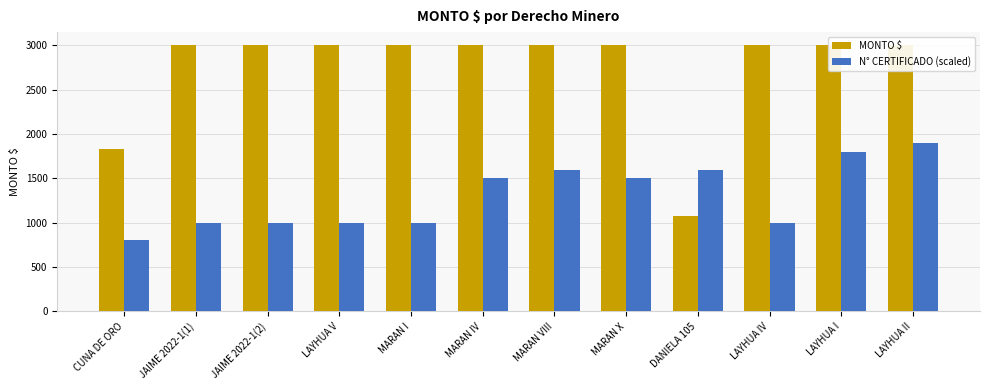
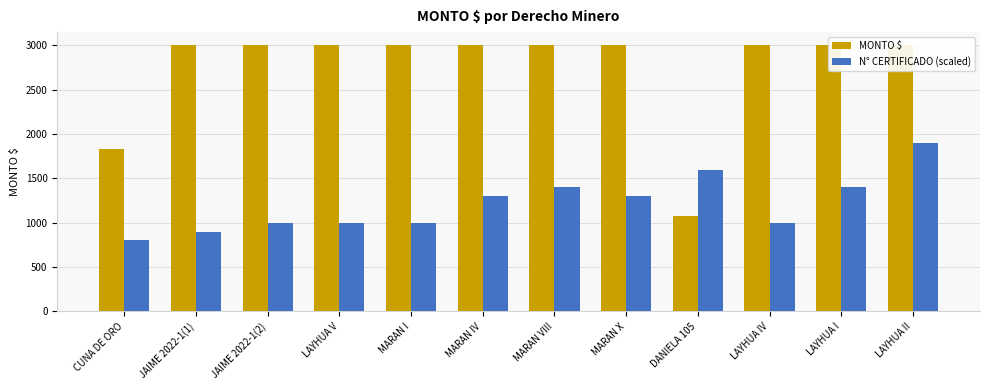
N° CERTIFICADO (scaled), JAIME 2022-1(1): 1000 -> 900
N° CERTIFICADO (scaled), MARAN IV: 1500 -> 1300
N° CERTIFICADO (scaled), MARAN VIII: 1600 -> 1400
N° CERTIFICADO (scaled), MARAN X: 1500 -> 1300
N° CERTIFICADO (scaled), LAYHUA I: 1800 -> 1400
